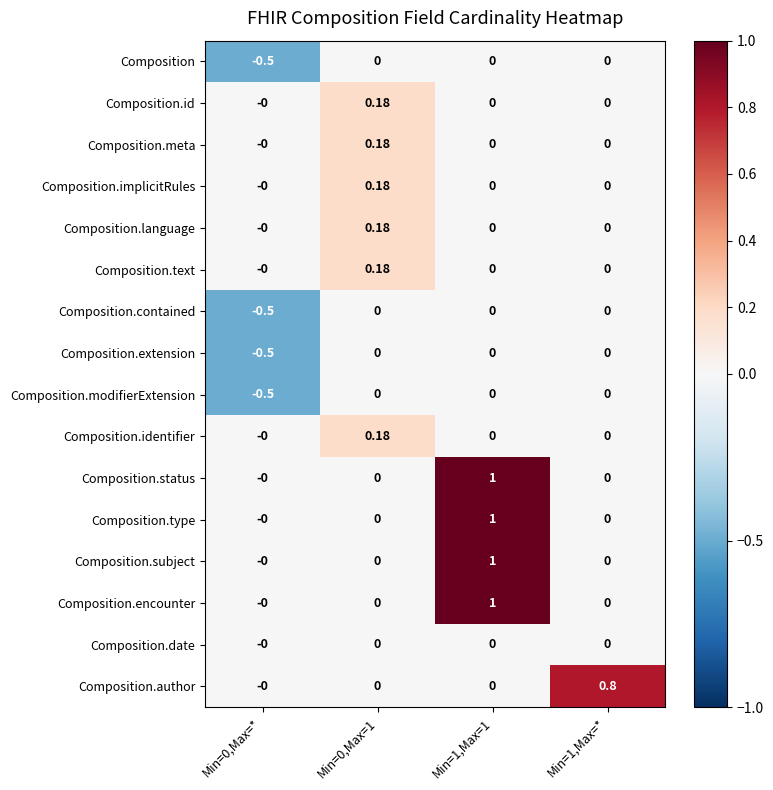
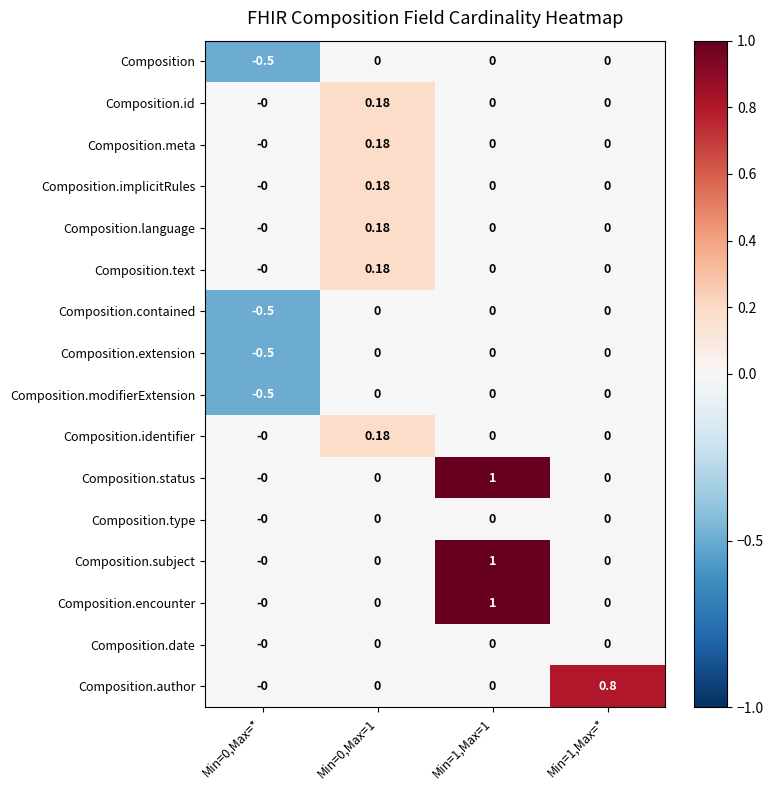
Composition.type, Min=1,Max=1: 1 -> 0
